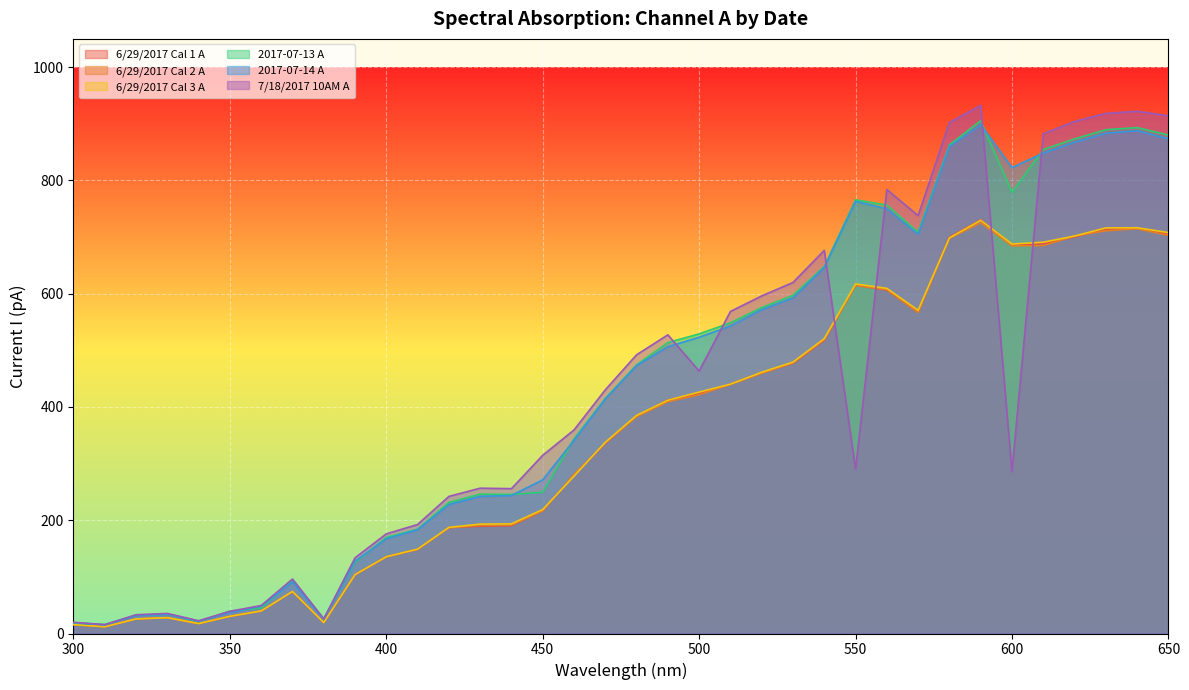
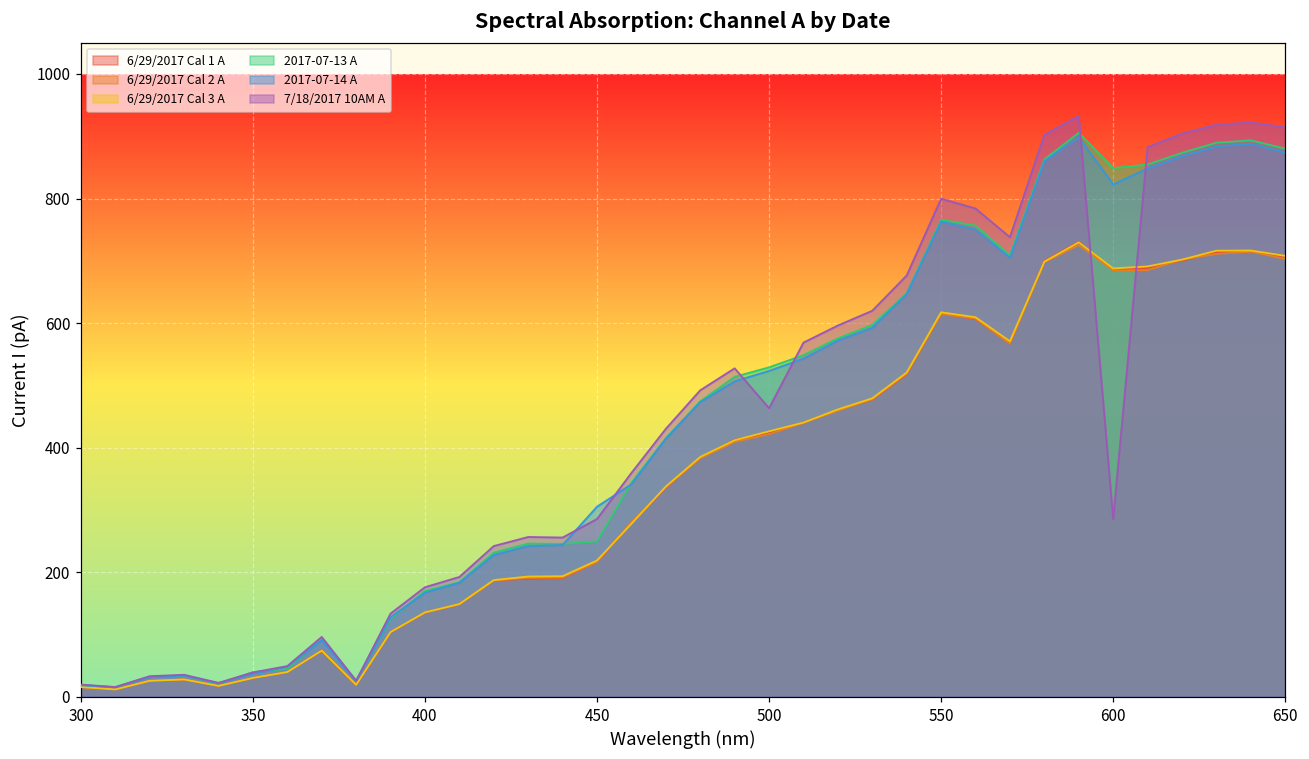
2017-07-14 A, 450: 270 -> 310
7/18/2017 10AM A, 450: 310 -> 290
7/18/2017 10AM A, 550: 290 -> 800
2017-07-13 A, 600: 780 -> 850
